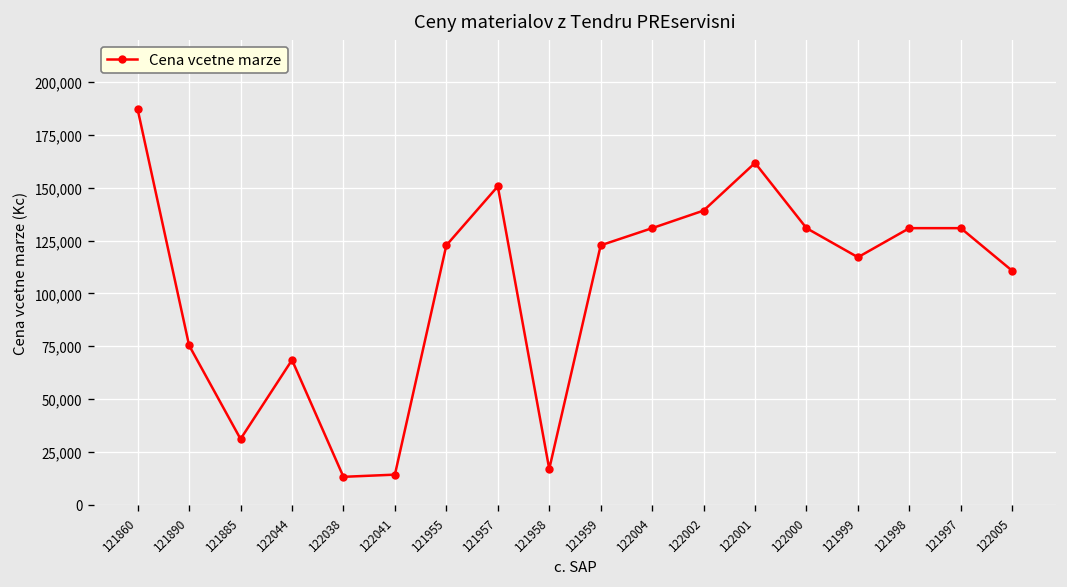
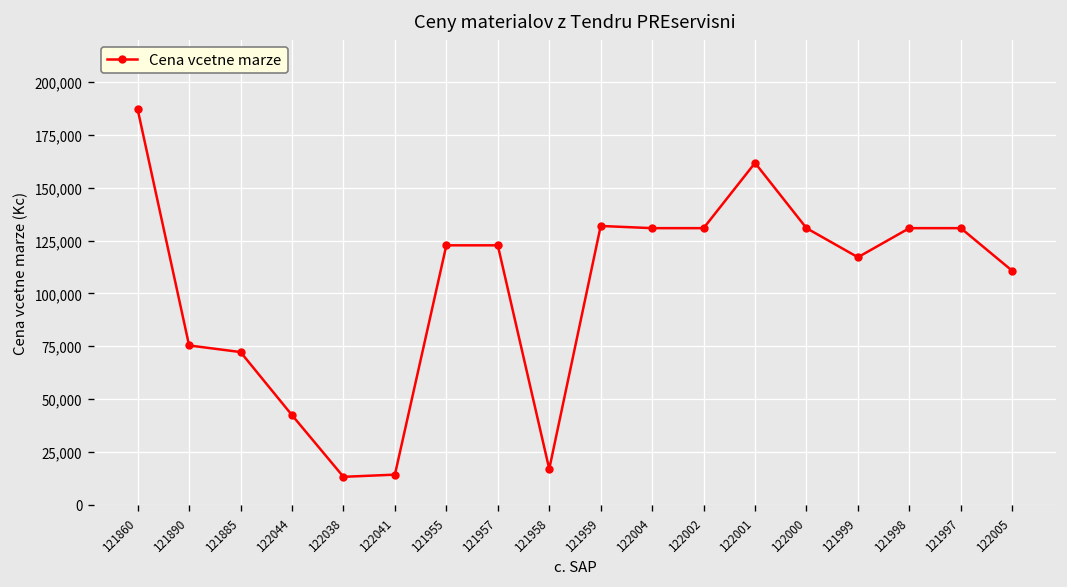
121885: 31,000 -> 72,000
122044: 68,000 -> 42,000
121957: 151,000 -> 123,000
121959: 123,000 -> 132,000
122002: 139,000 -> 131,000
